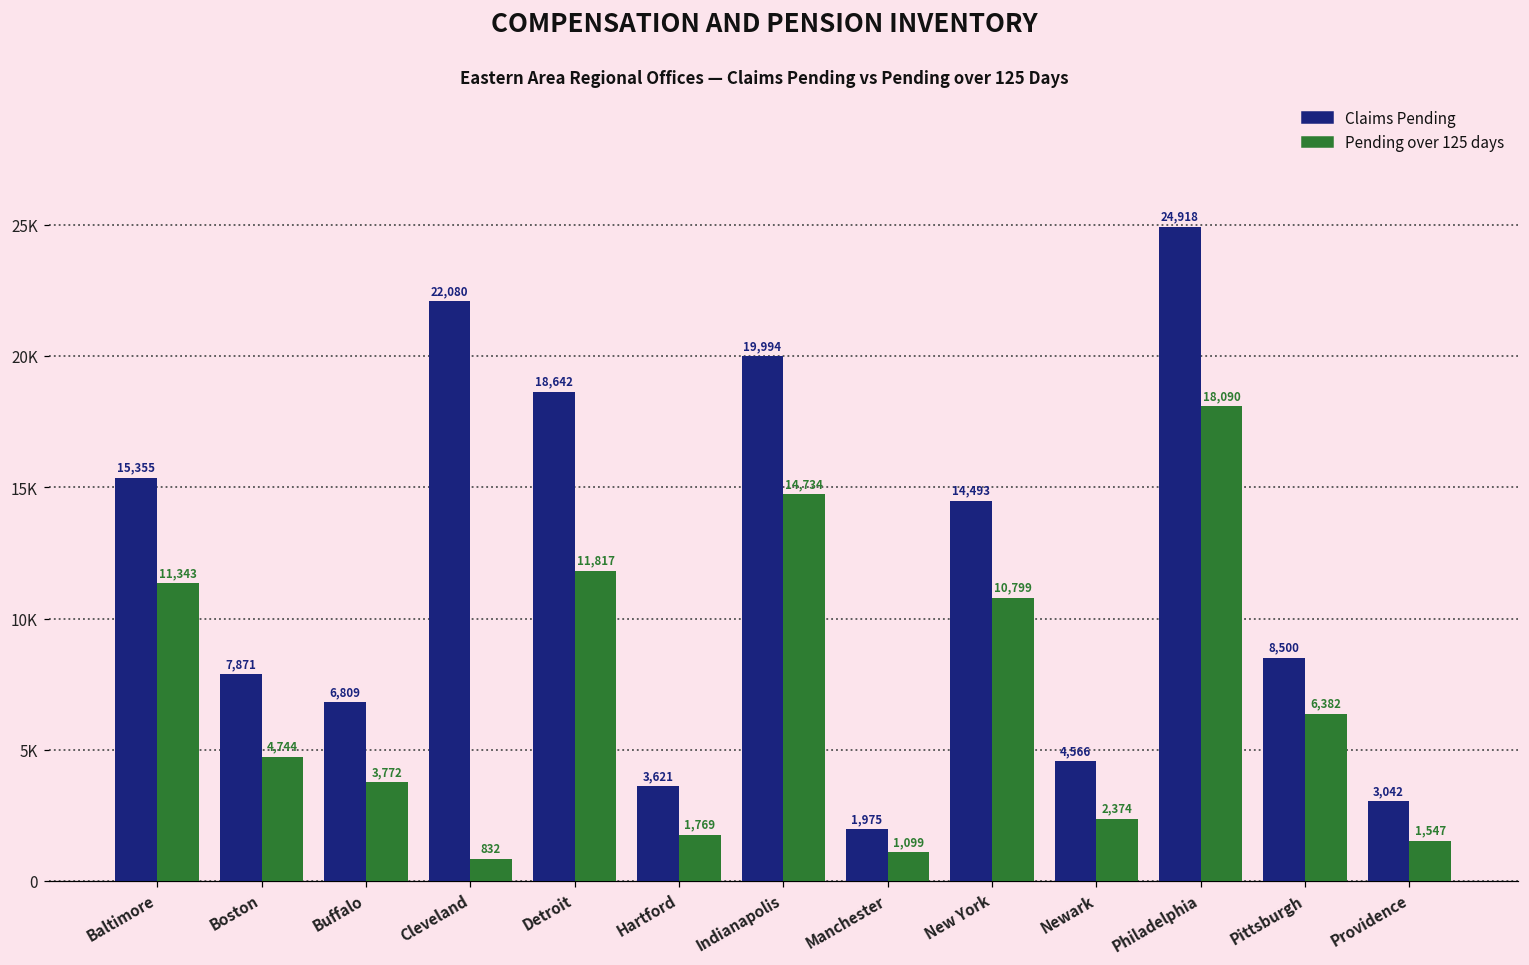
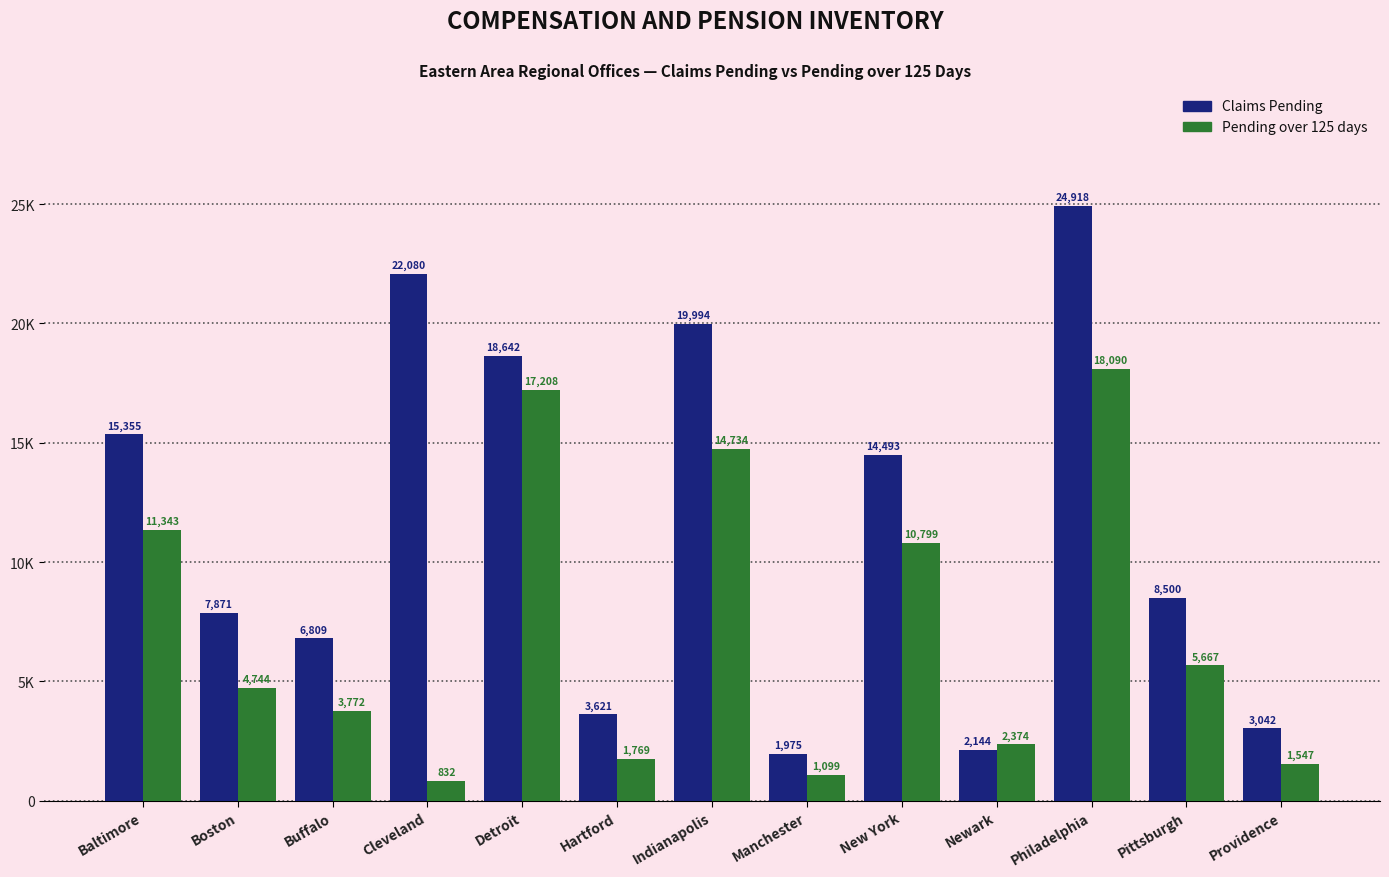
Pending over 125 days, Detroit: 11,817 -> 17,208
Claims Pending, Newark: 4,566 -> 2,144
Pending over 125 days, Pittsburgh: 6,382 -> 5,667
